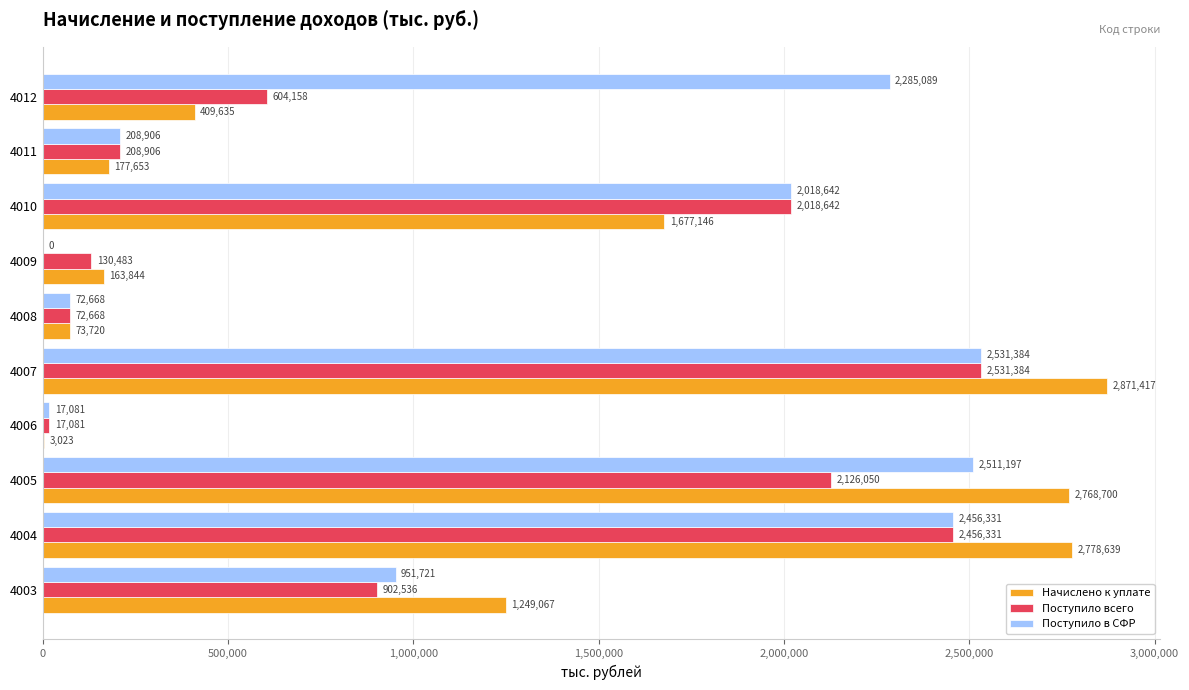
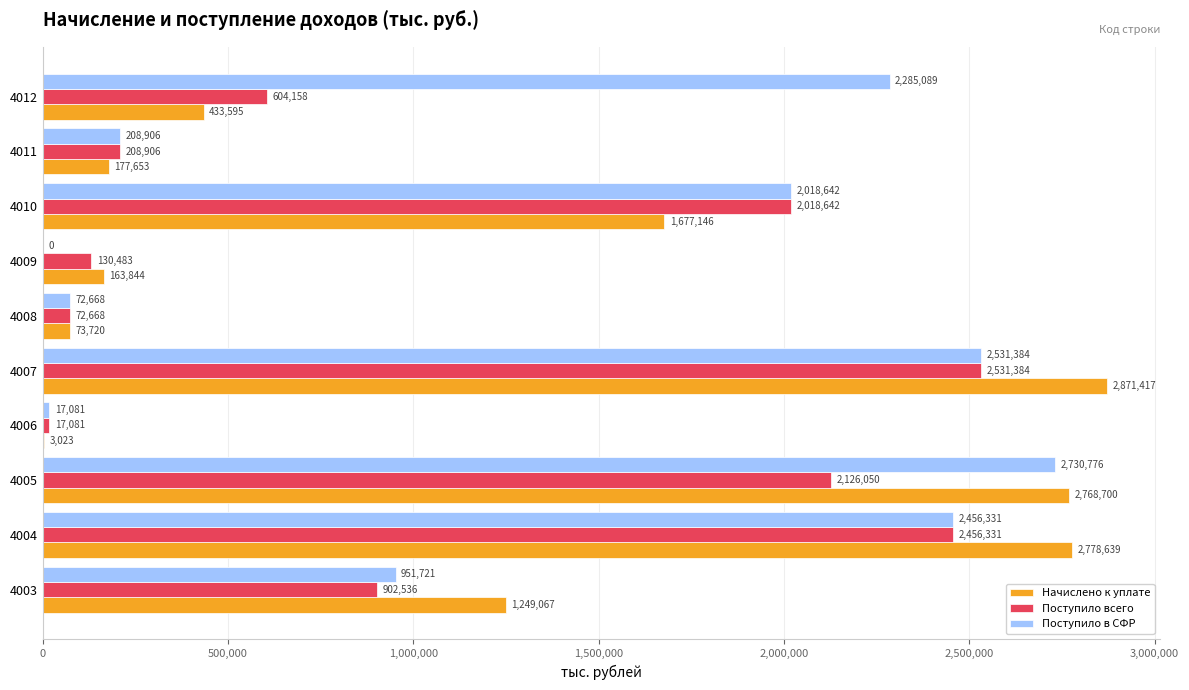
Начислено к уплате, 4012: 409,635 -> 433,595
Поступило в СФР, 4005: 2,511,197 -> 2,730,776
